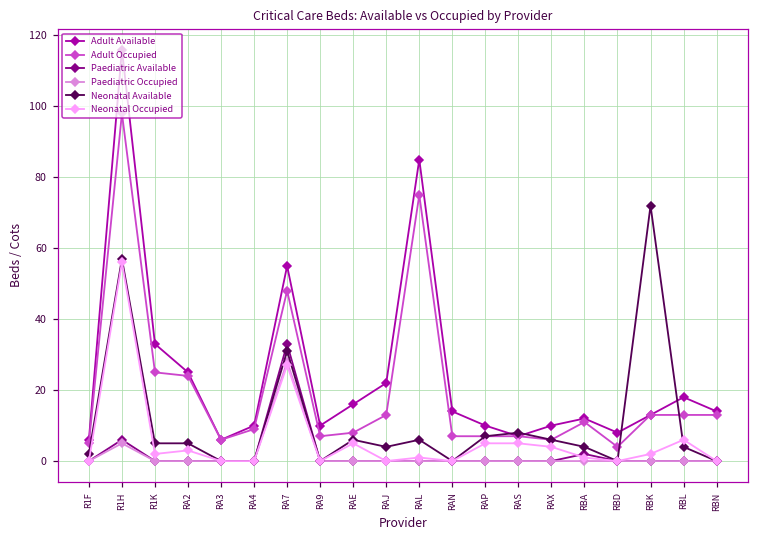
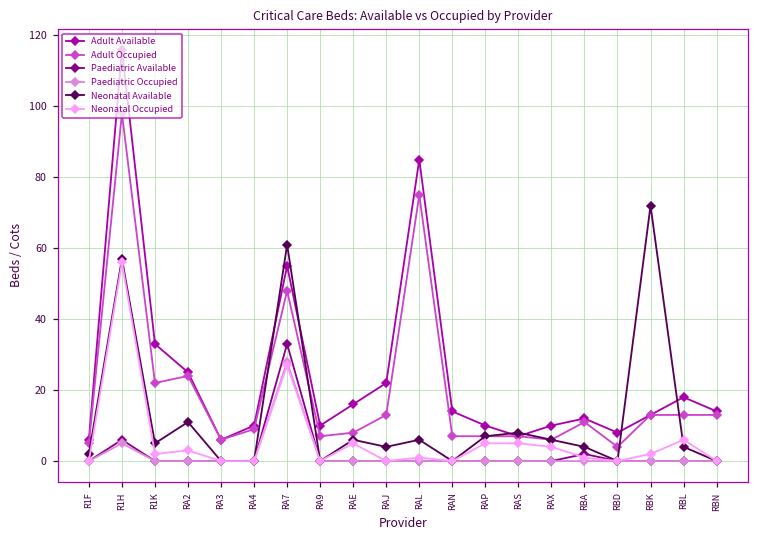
Adult Occupied, R1K: 25 -> 22
Neonatal Available, RA2: 5 -> 11
Neonatal Available, RA7: 31 -> 61
